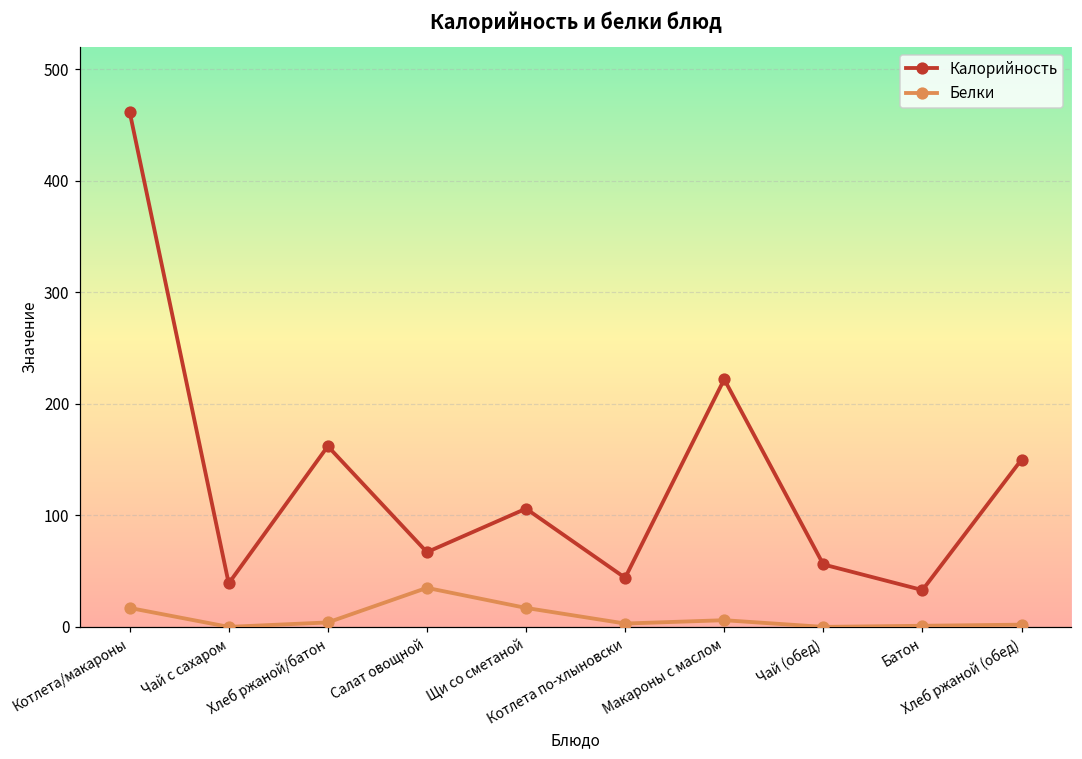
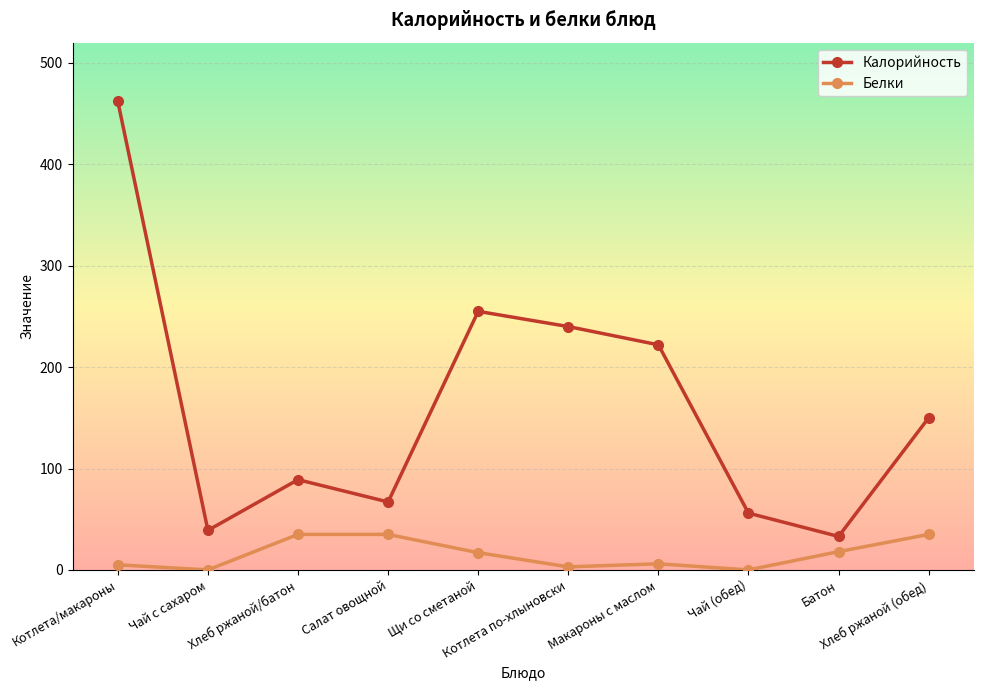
Белки, Котлета/макароны: 17 -> 5
Калорийность, Хлеб ржаной/батон: 162 -> 89
Белки, Хлеб ржаной/батон: 4 -> 35
Калорийность, Щи со сметаной: 106 -> 255
Калорийность, Котлета по-хлыновски: 44 -> 240
Белки, Батон: 1 -> 18
Белки, Хлеб ржаной (обед): 2 -> 35
